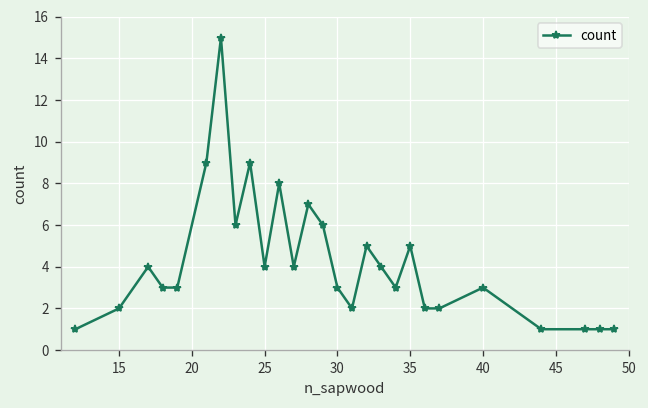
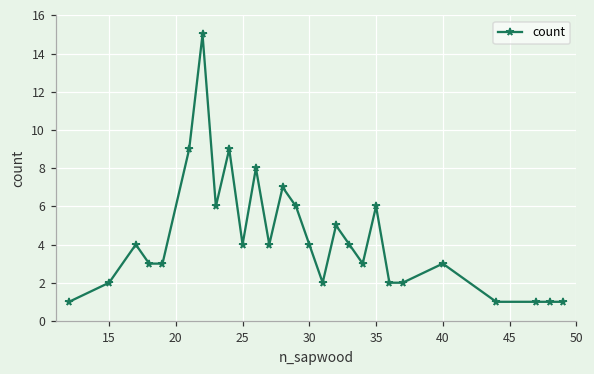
30: 3 -> 4
35: 5 -> 6
